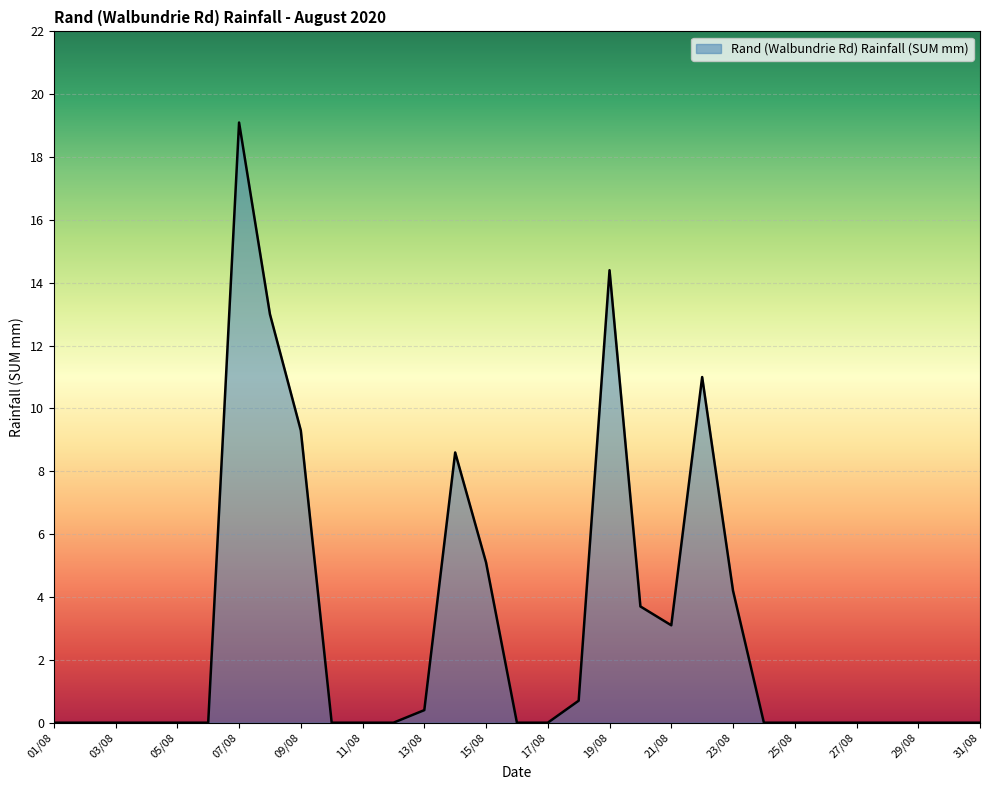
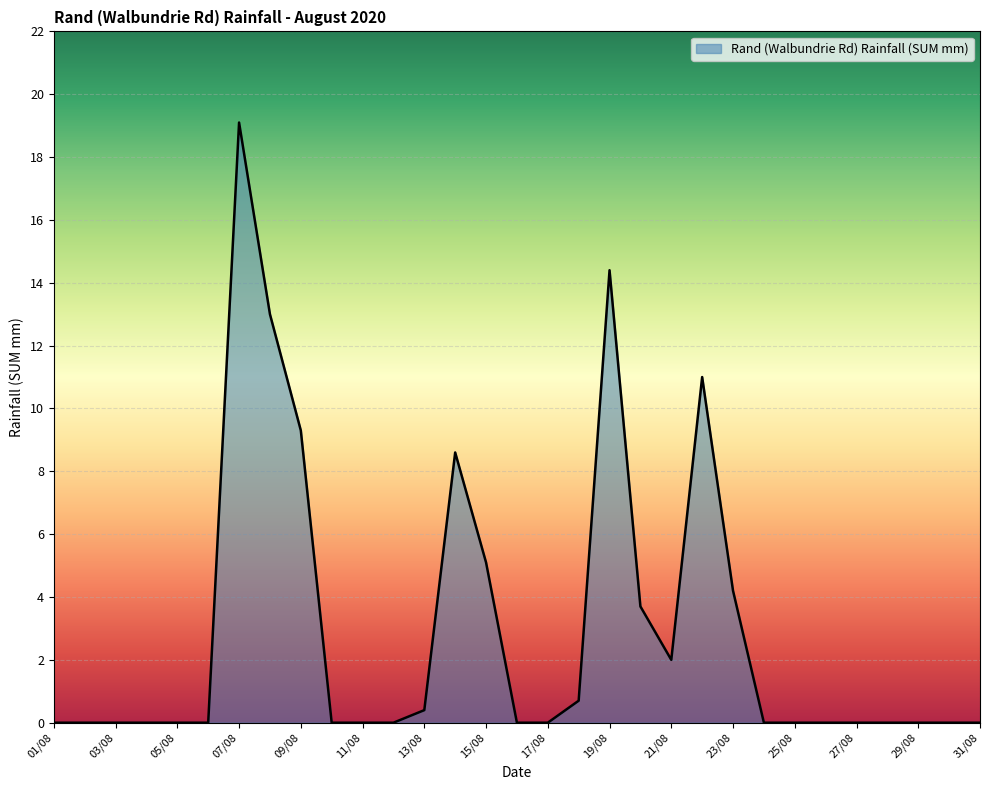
21/08: 3.1 -> 2.0
